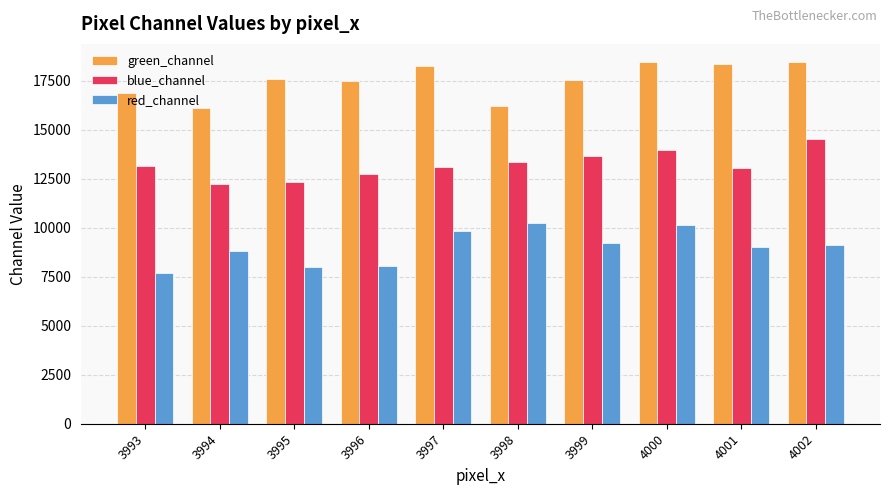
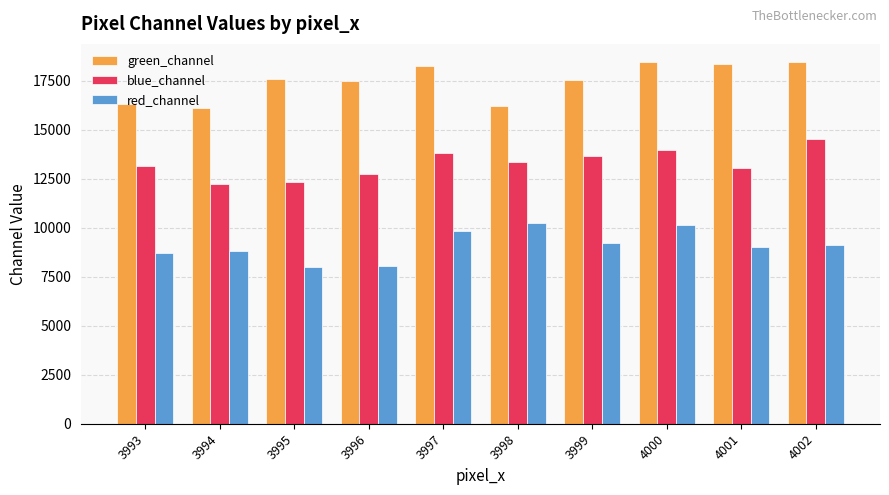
green_channel, 3993: 16900 -> 16300
red_channel, 3993: 7700 -> 8700
blue_channel, 3997: 13100 -> 13800
